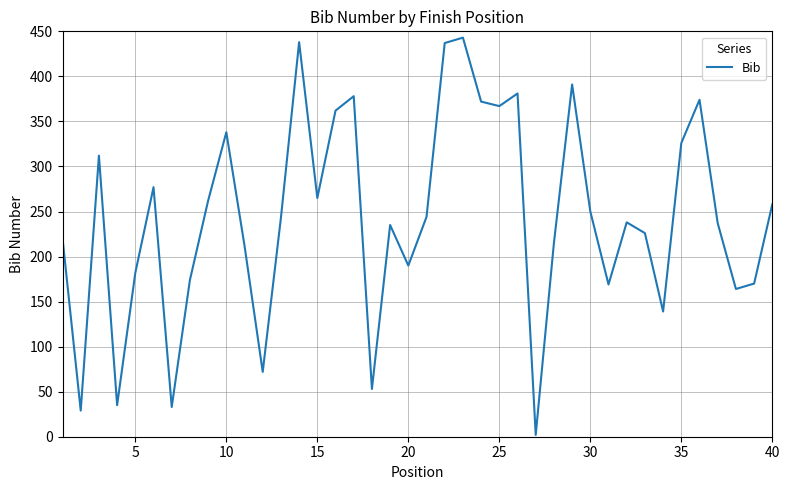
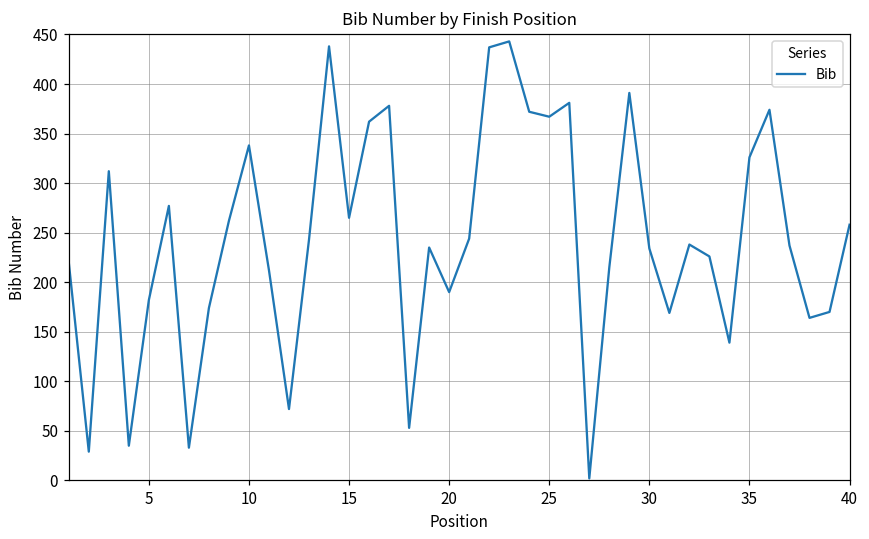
30: 250 -> 230
